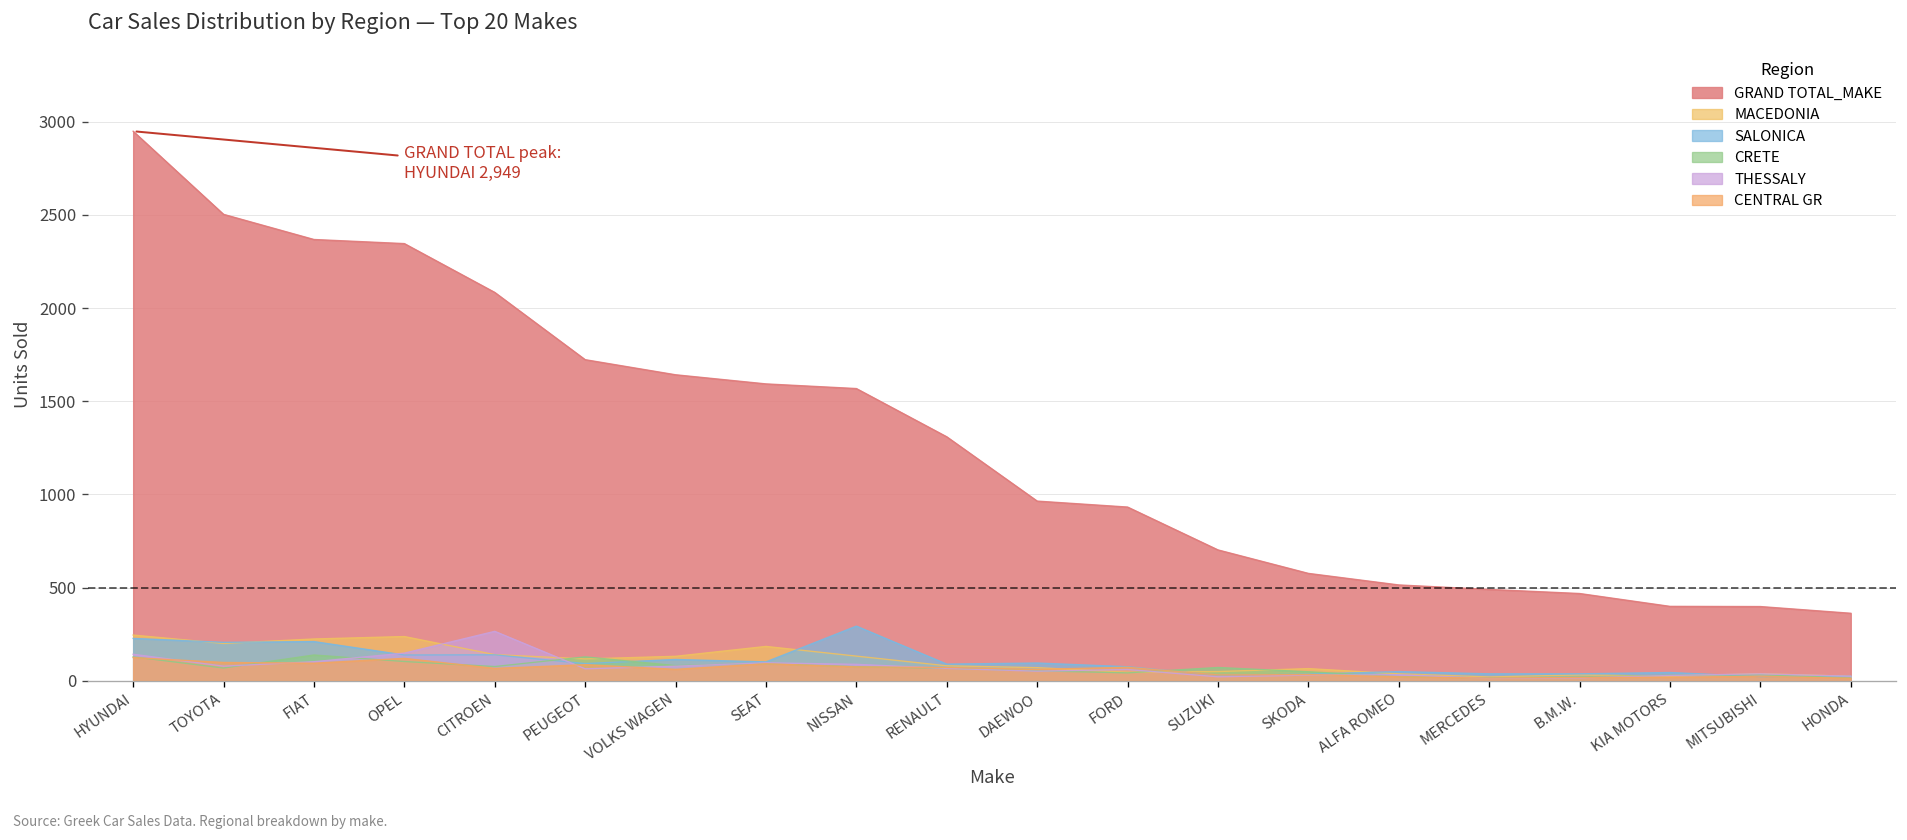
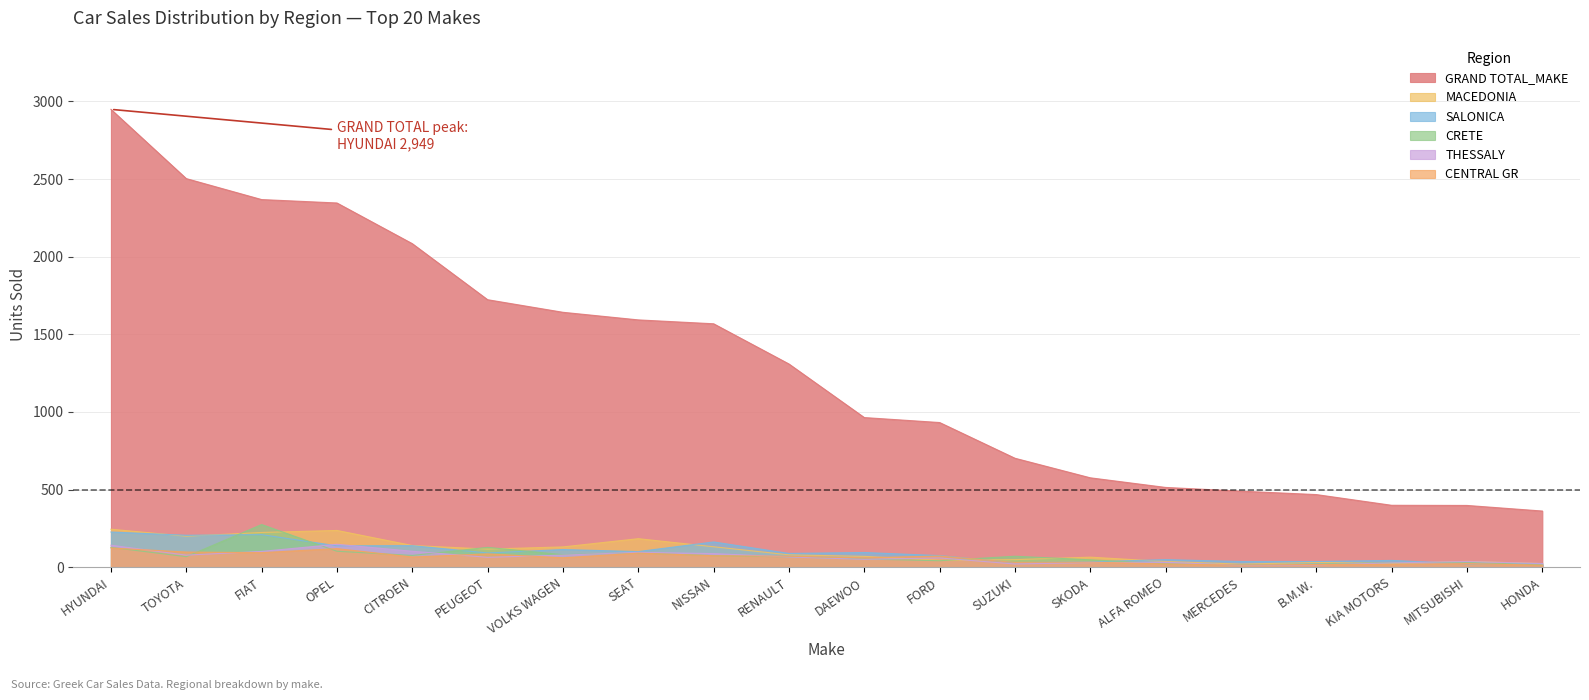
CRETE, FIAT: 140 -> 280
THESSALY, CITROEN: 270 -> 100
SALONICA, NISSAN: 290 -> 160
